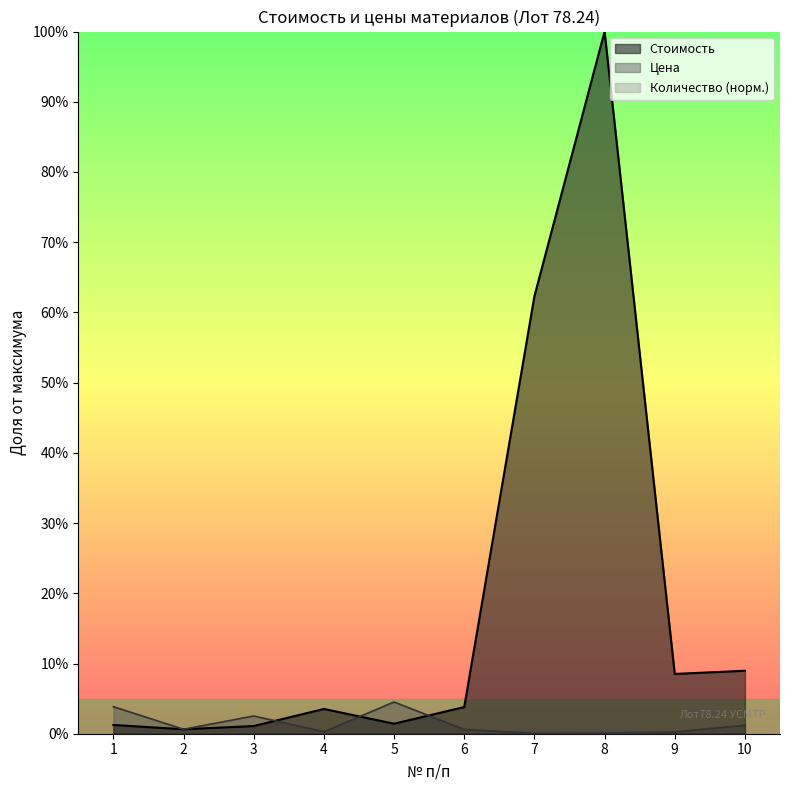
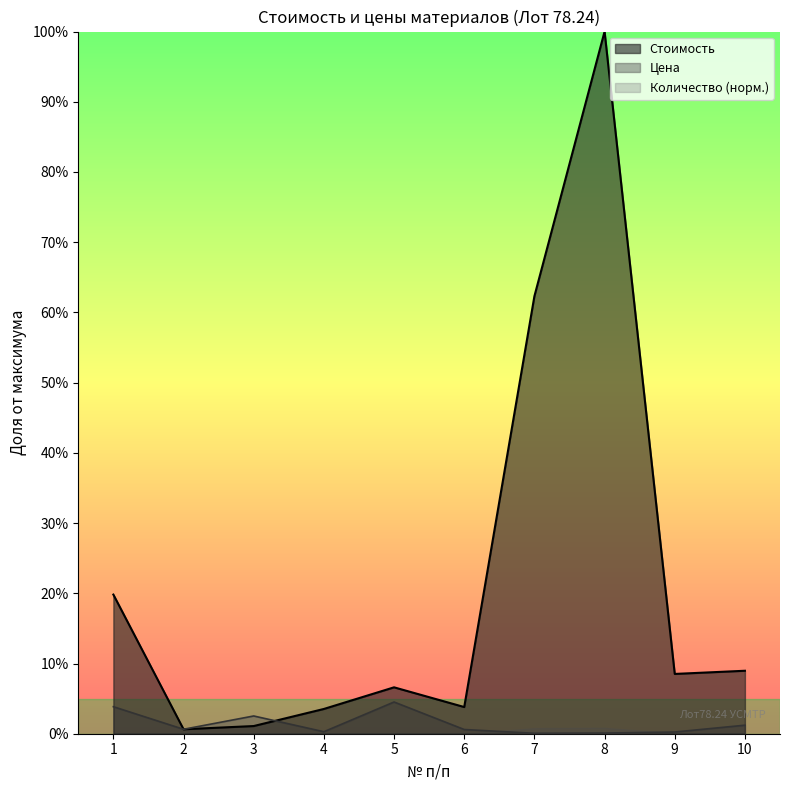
Стоимость, 1: 1% -> 20%
Стоимость, 5: 1% -> 7%
